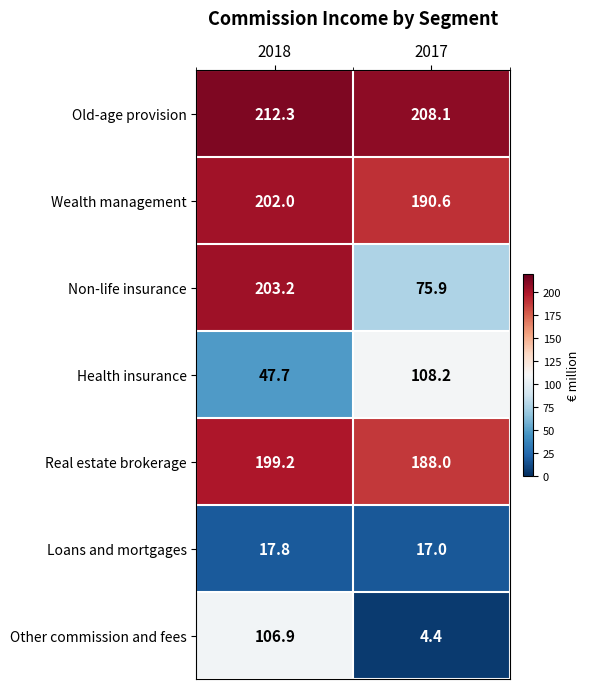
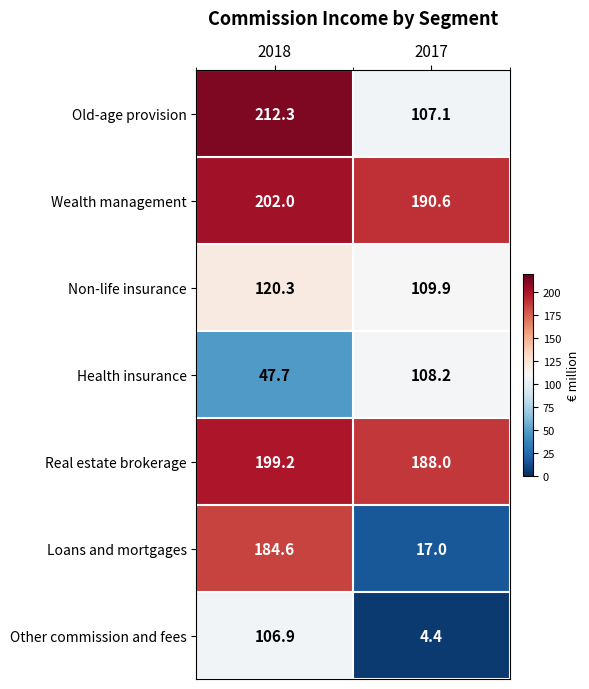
Old-age provision, 2017: 208.1 -> 107.1
Non-life insurance, 2018: 203.2 -> 120.3
Non-life insurance, 2017: 75.9 -> 109.9
Loans and mortgages, 2018: 17.8 -> 184.6
